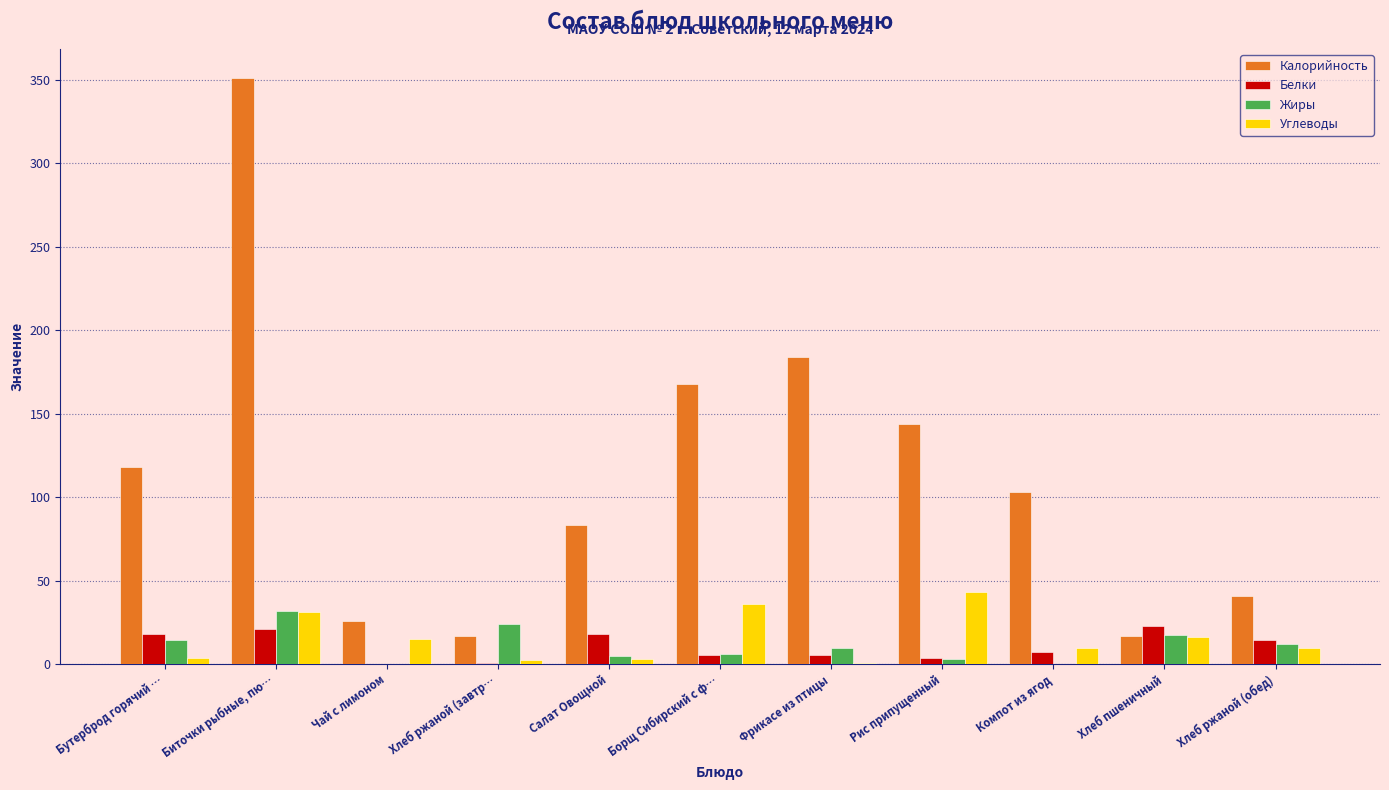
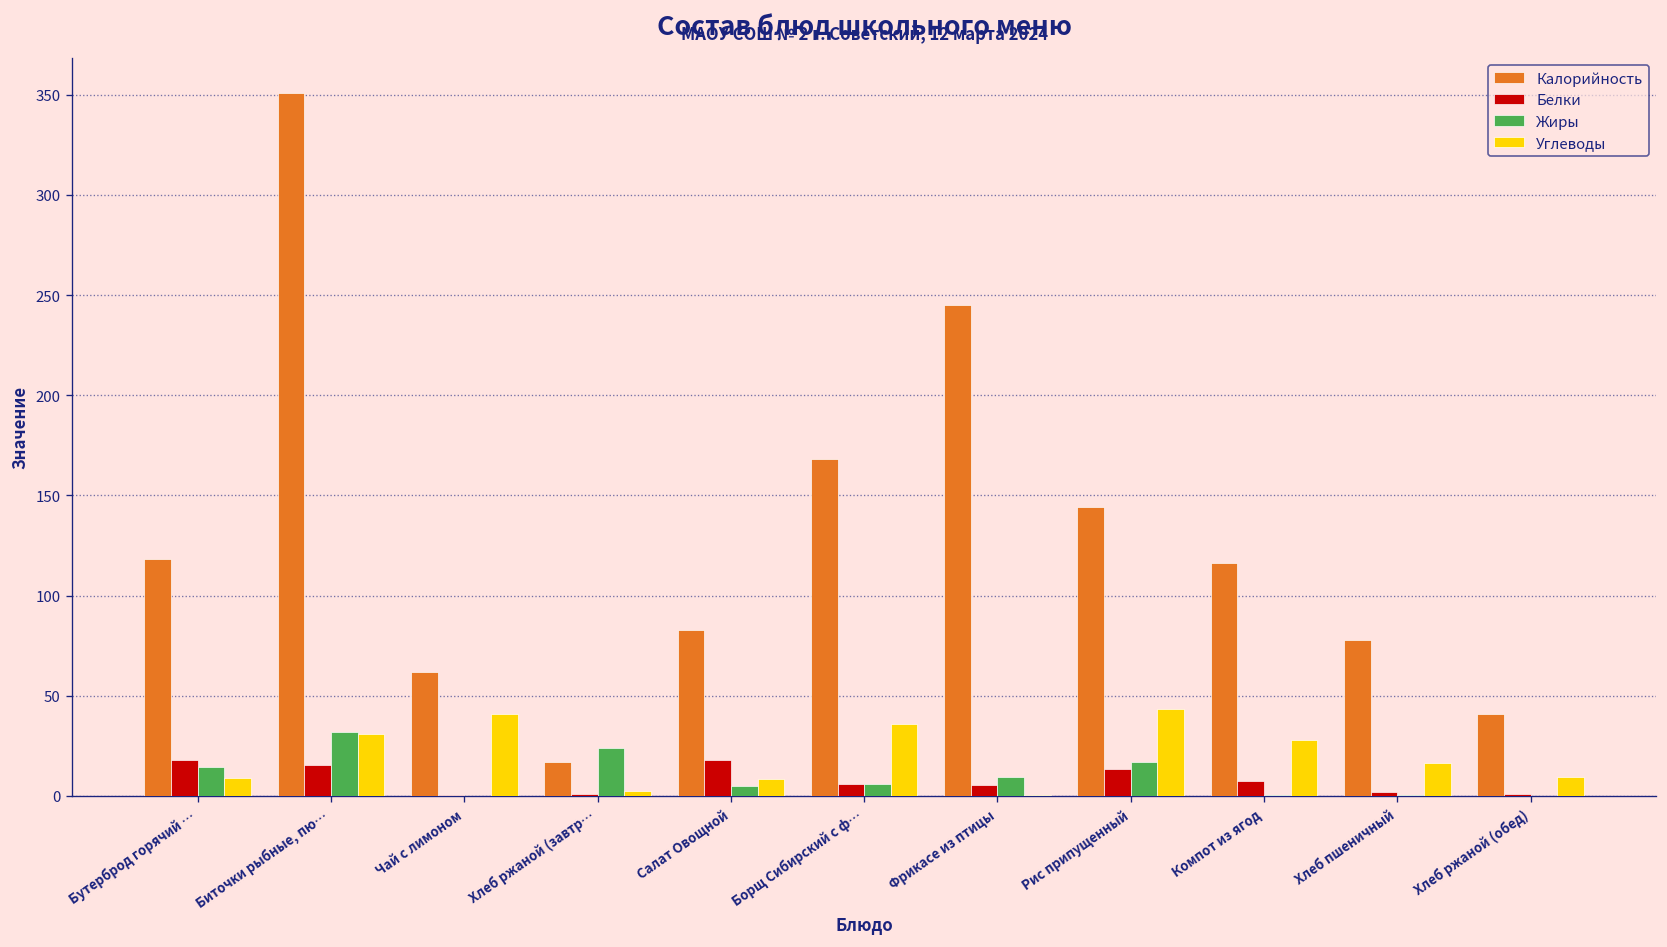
Углеводы, Бутерброд горячий …: 4 -> 9
Белки, Биточки рыбные, пю…: 21 -> 15
Калорийность, Чай с лимоном: 26 -> 62
Углеводы, Чай с лимоном: 15 -> 41
Углеводы, Салат Овощной: 3 -> 9
Калорийность, Фрикасе из птицы: 184 -> 245
Белки, Рис припущенный: 4 -> 14
Жиры, Рис припущенный: 3 -> 17
Калорийность, Компот из ягод: 103 -> 116
Углеводы, Компот из ягод: 10 -> 28
Калорийность, Хлеб пшеничный: 17 -> 78
Белки, Хлеб пшеничный: 23 -> 2
Жиры, Хлеб пшеничный: 17 -> 1
Белки, Хлеб ржаной (обед): 14 -> 1
Жиры, Хлеб ржаной (обед): 12 -> 0
